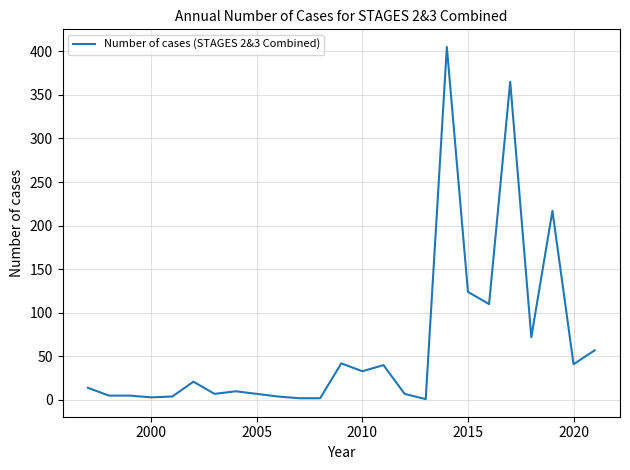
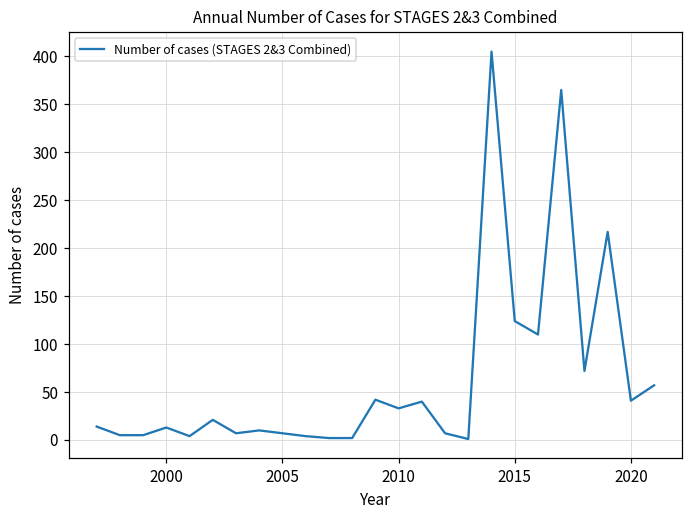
2000: 0 -> 10
